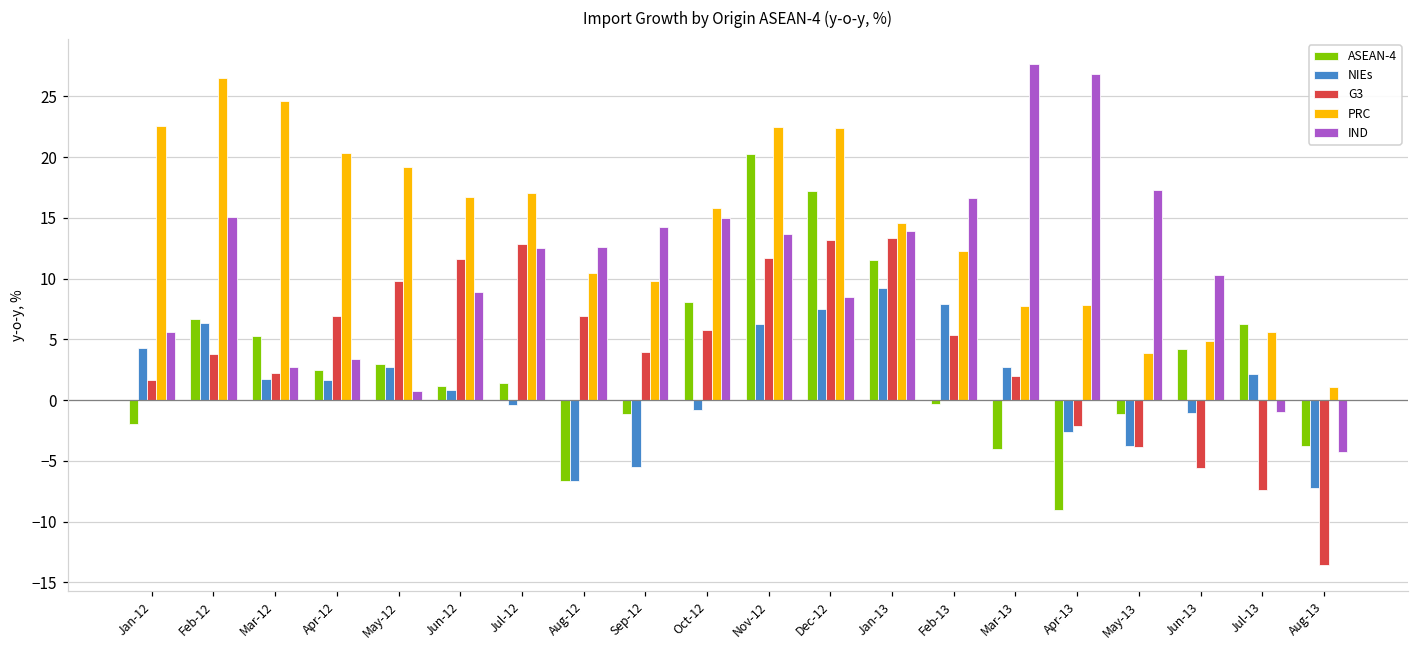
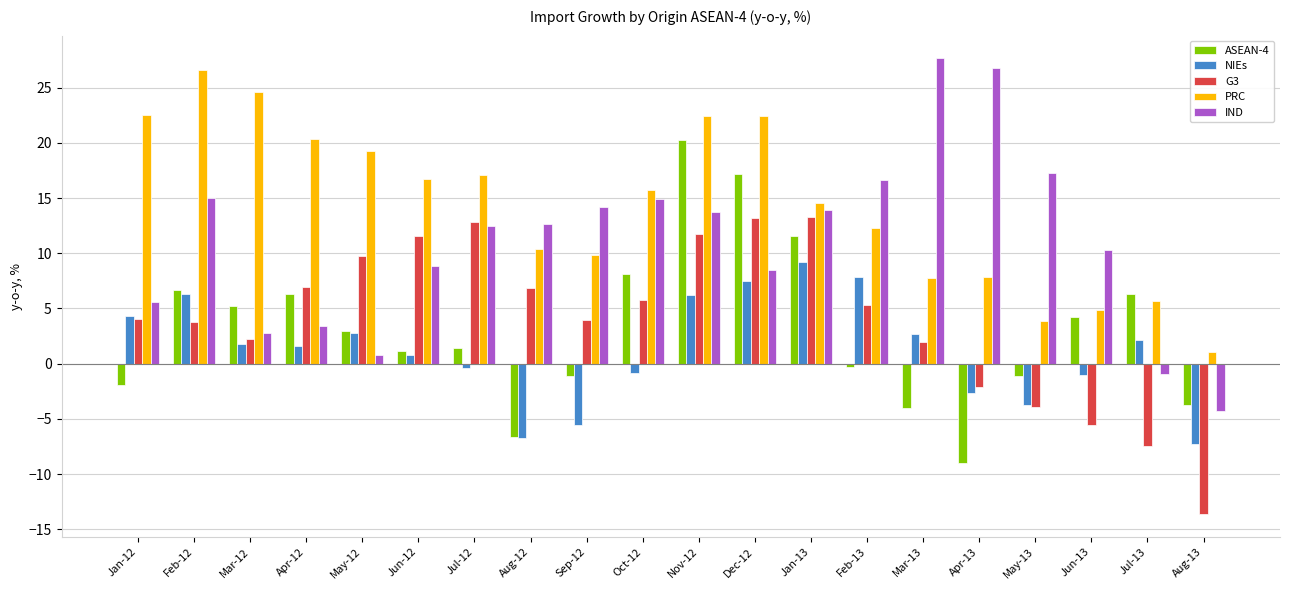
G3, Jan-12: 1.7 -> 4.0
ASEAN-4, Apr-12: 2.5 -> 6.3
